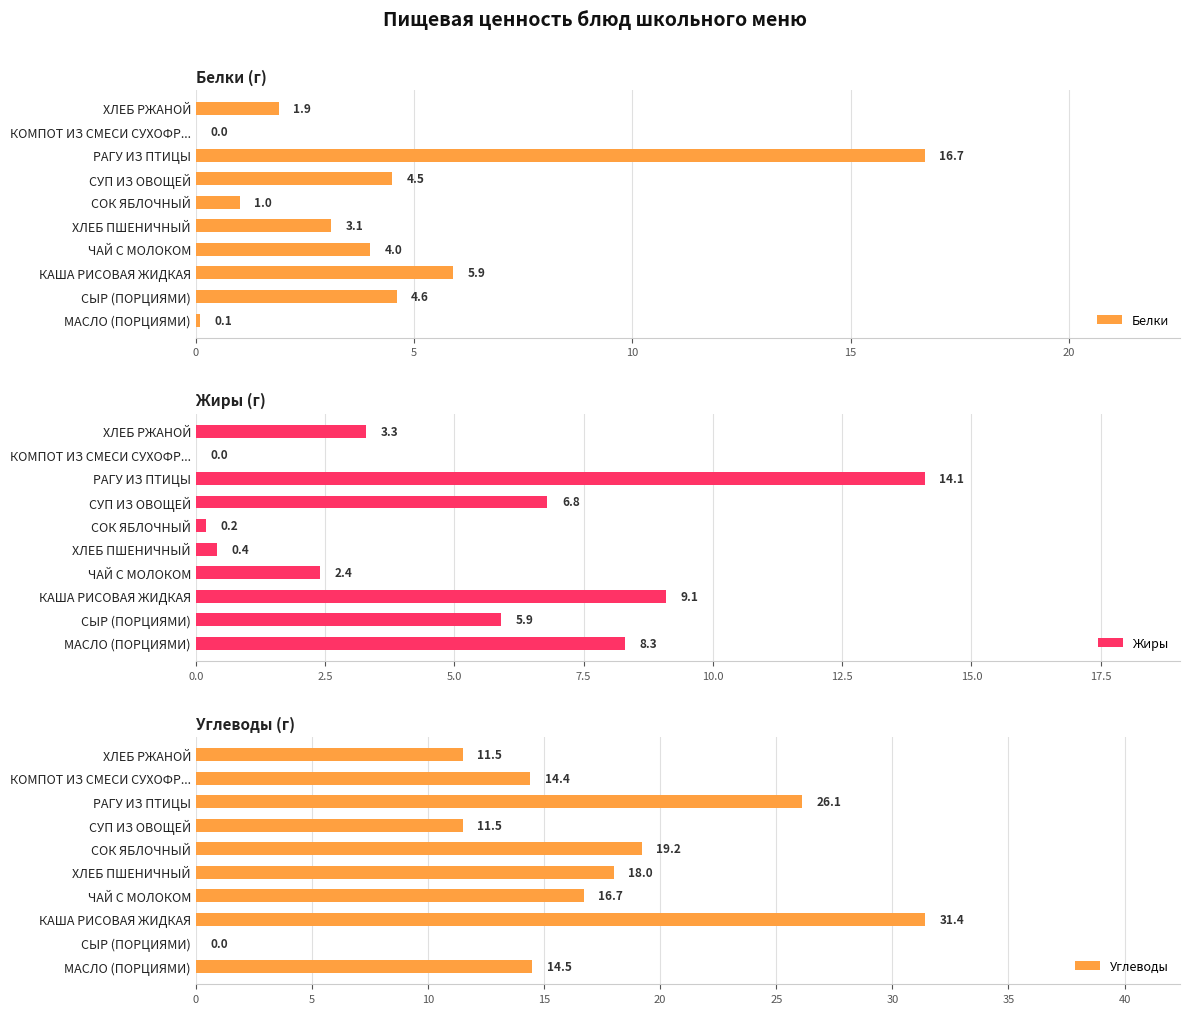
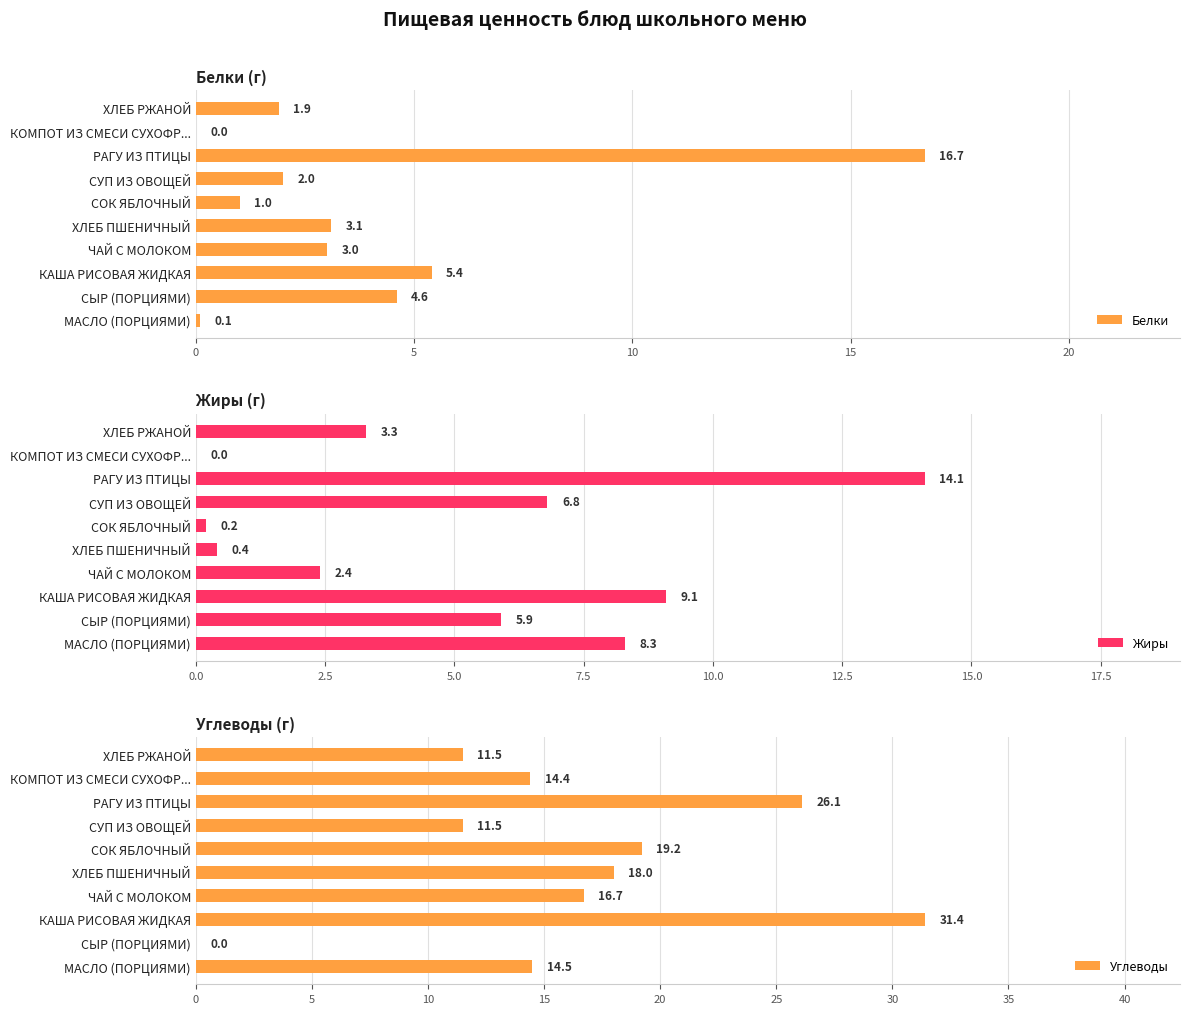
Белки (г), СУП ИЗ ОВОЩЕЙ: 4.5 -> 2.0
Белки (г), ЧАЙ С МОЛОКОМ: 4.0 -> 3.0
Белки (г), КАША РИСОВАЯ ЖИДКАЯ: 5.9 -> 5.4
